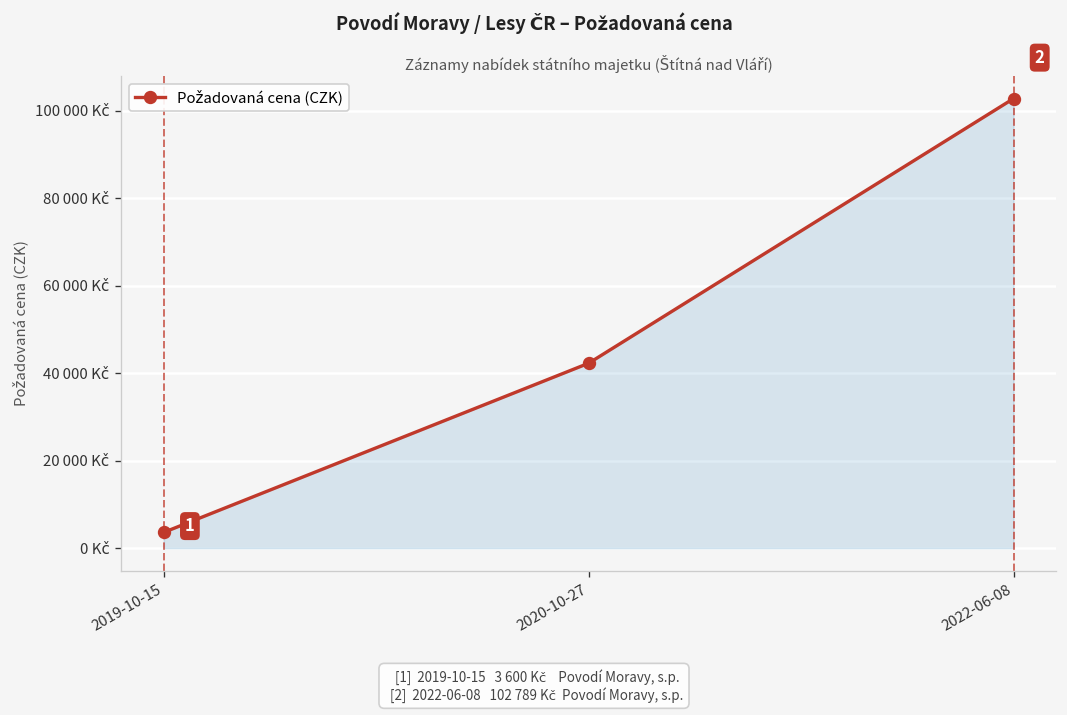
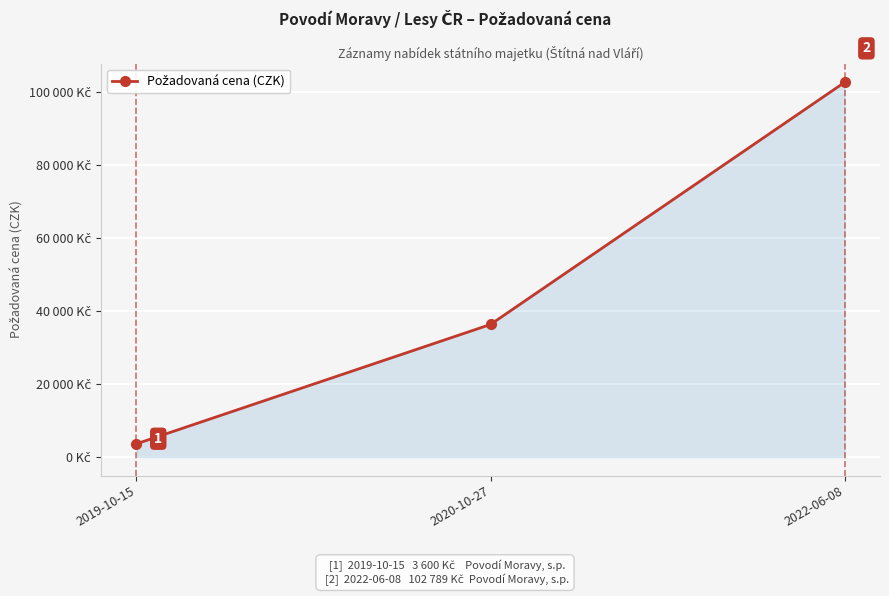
2020-10-27: 42000 Kč -> 36000 Kč
